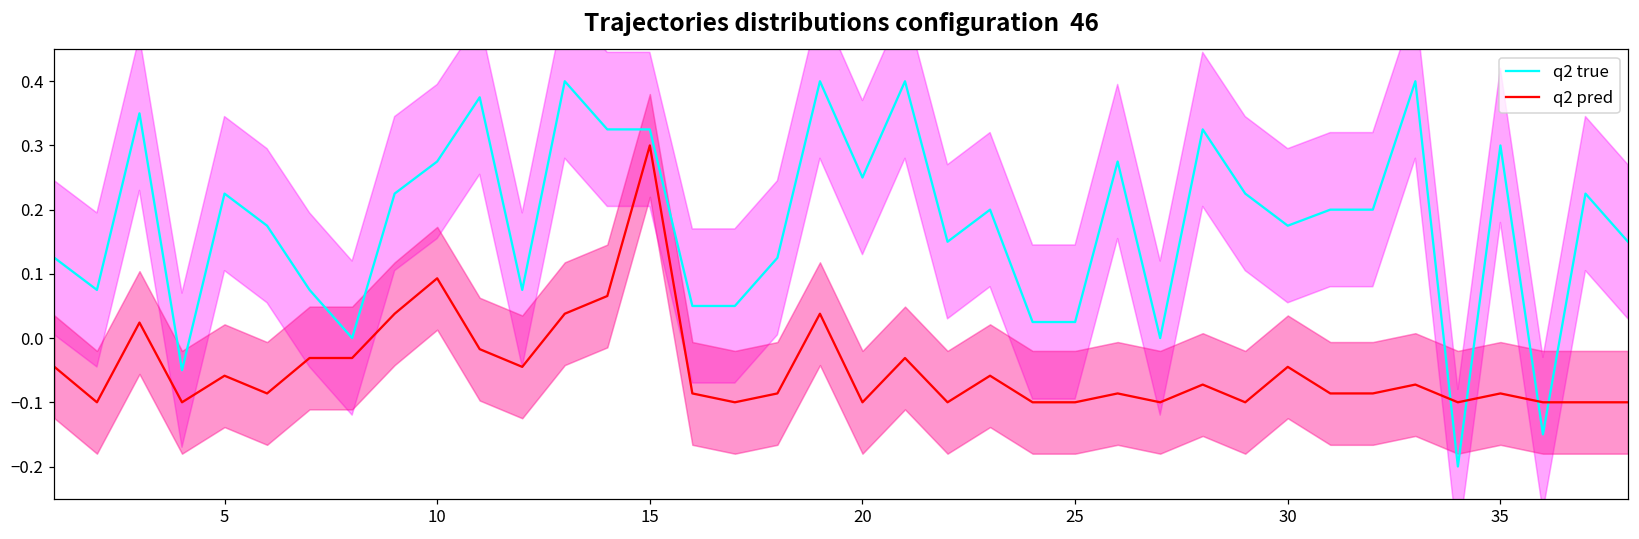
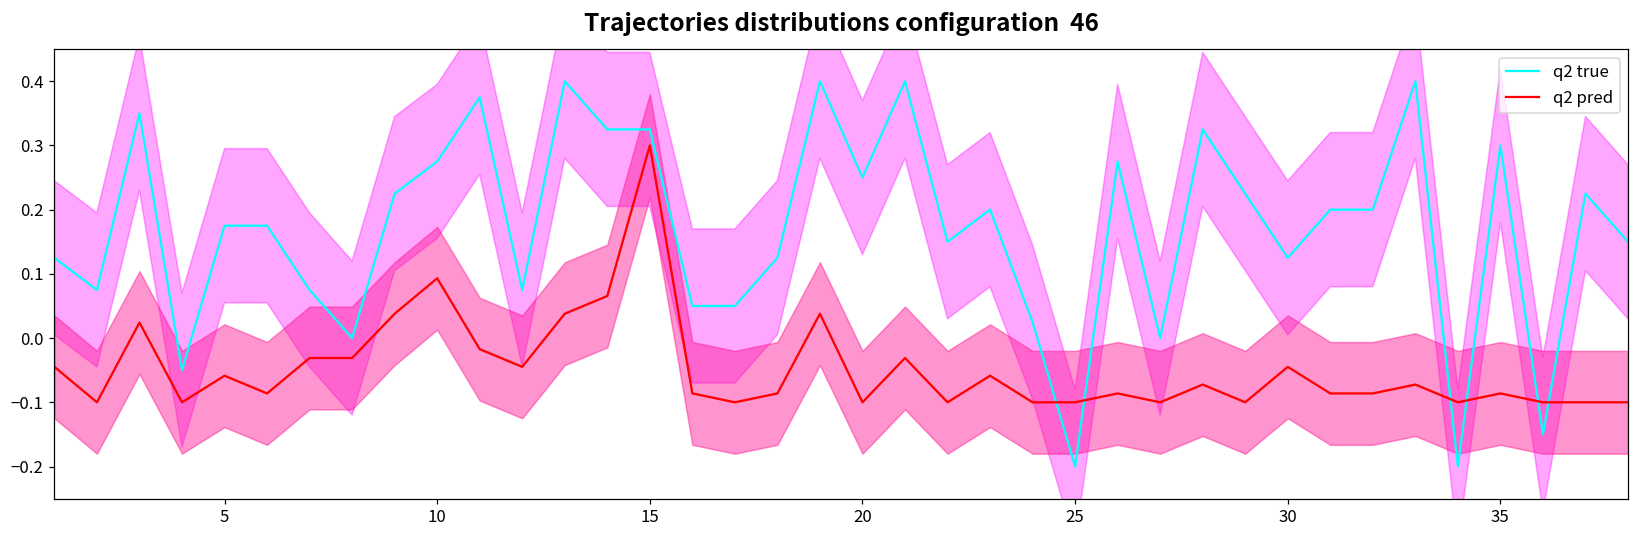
q2 true, 5: 0.22 -> 0.18
q2 true, 25: 0.02 -> -0.20
q2 true, 30: 0.18 -> 0.12
